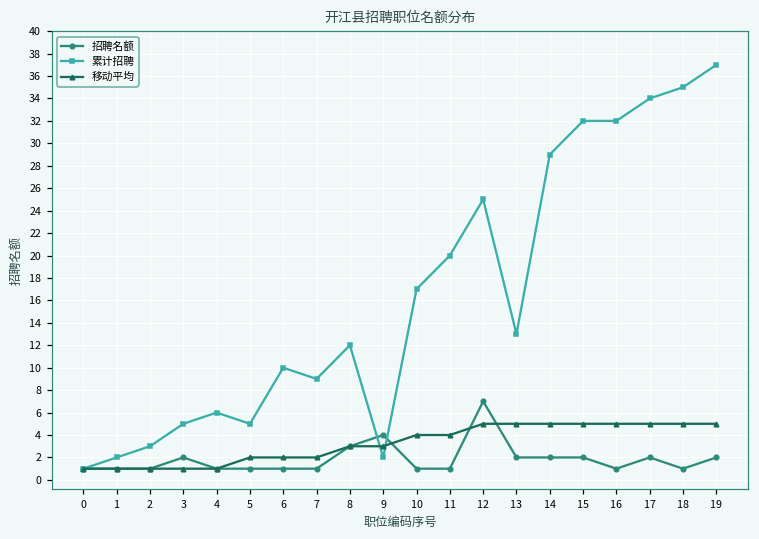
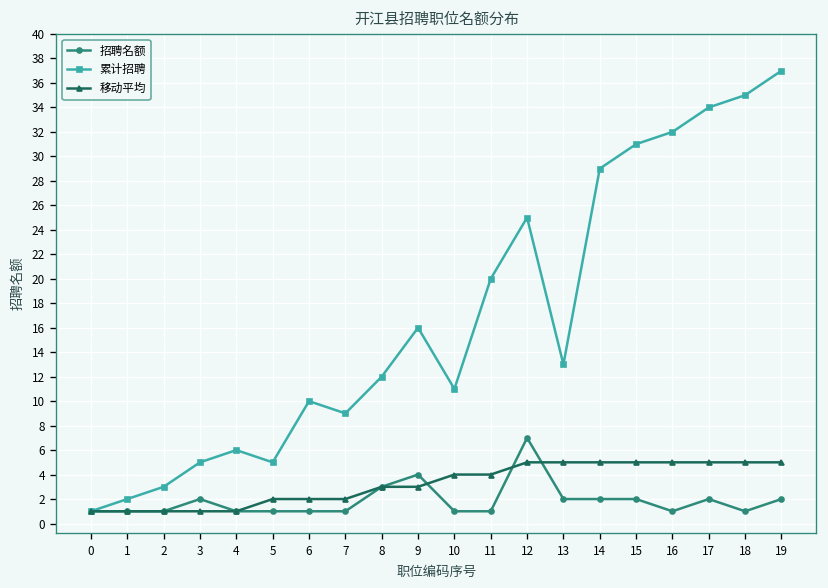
累计招聘, 9: 2 -> 16
累计招聘, 10: 17 -> 11
累计招聘, 15: 32 -> 31
